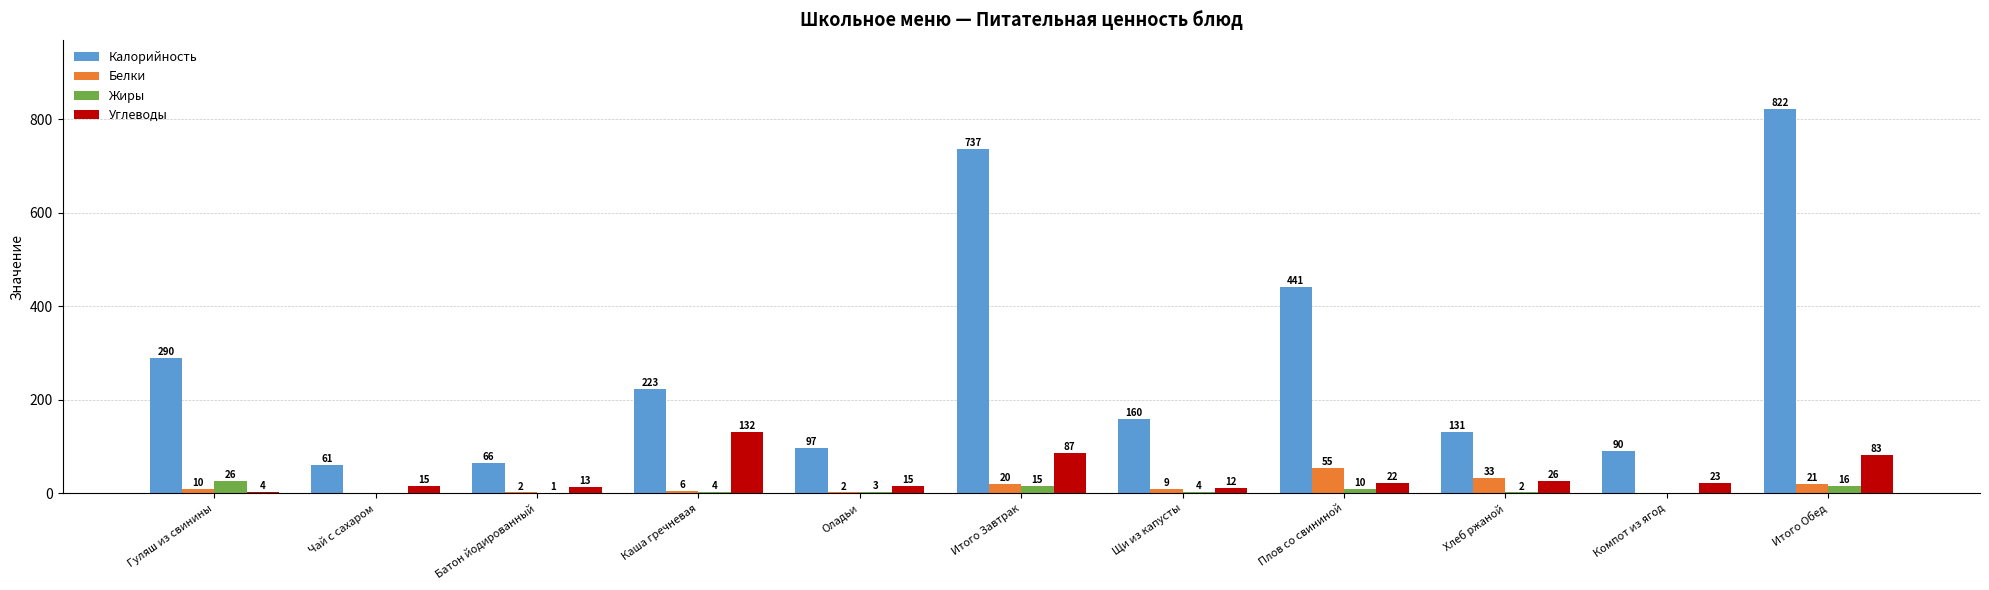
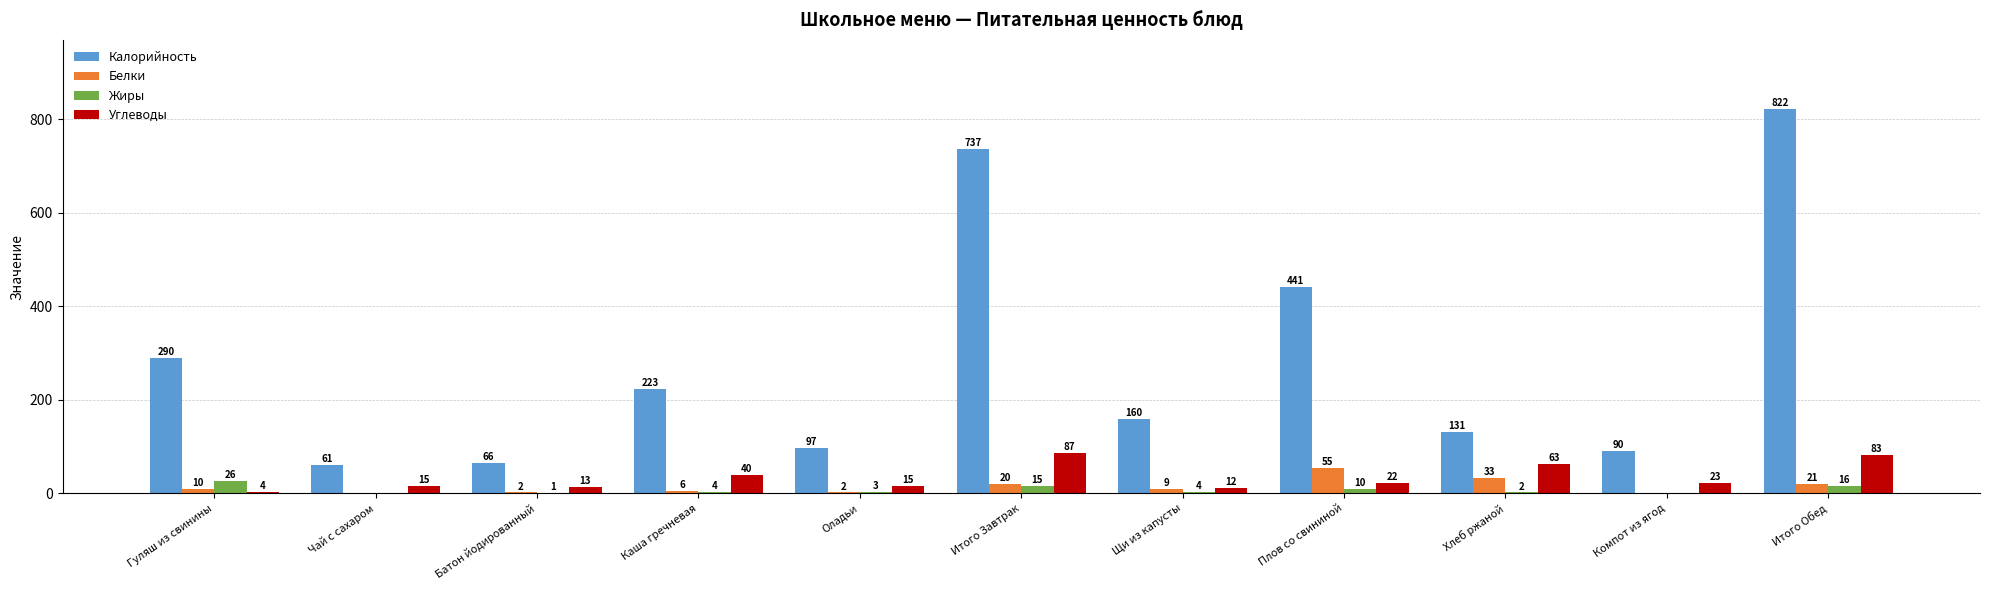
Углеводы, Каша гречневая: 132 -> 40
Углеводы, Хлеб ржаной: 26 -> 63
